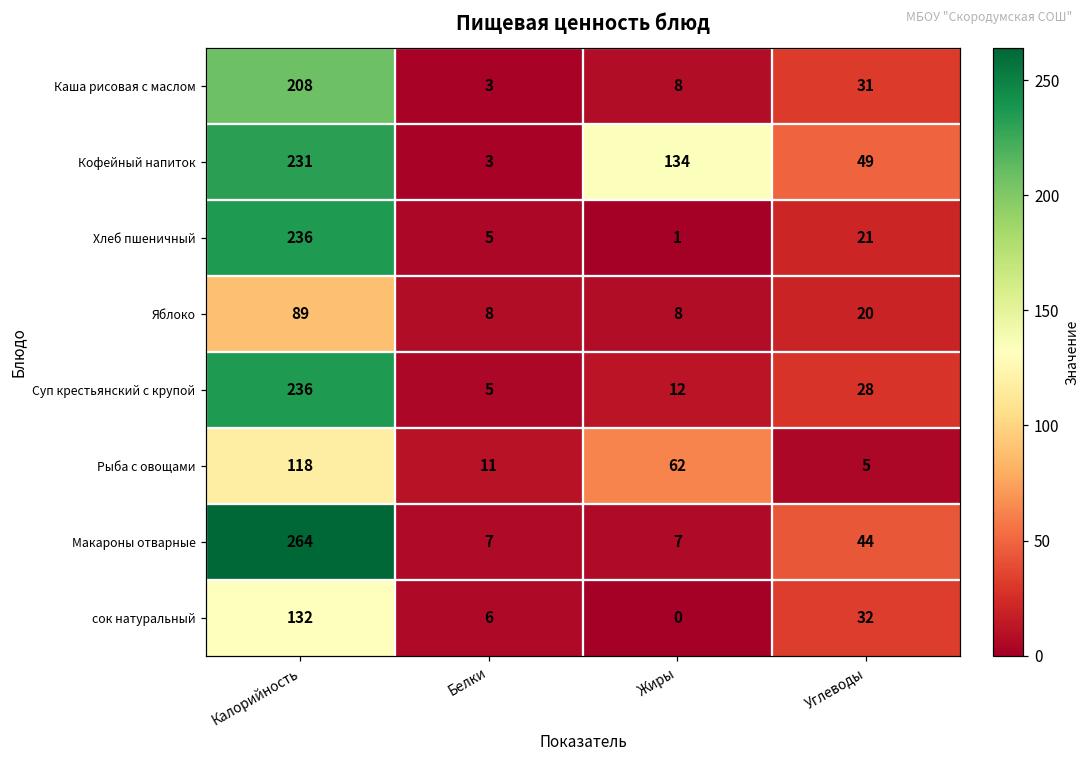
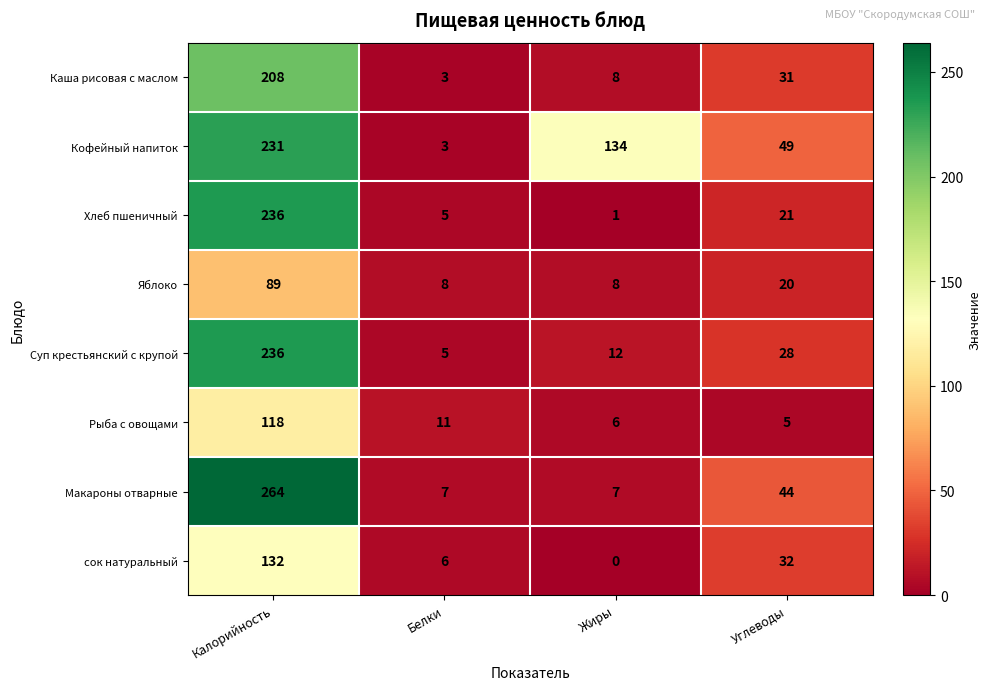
Рыба с овощами, Жиры: 62 -> 6
